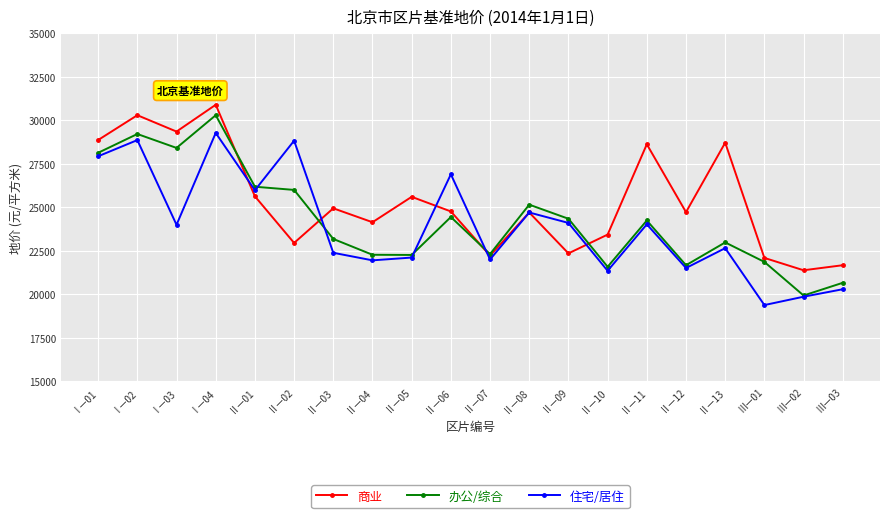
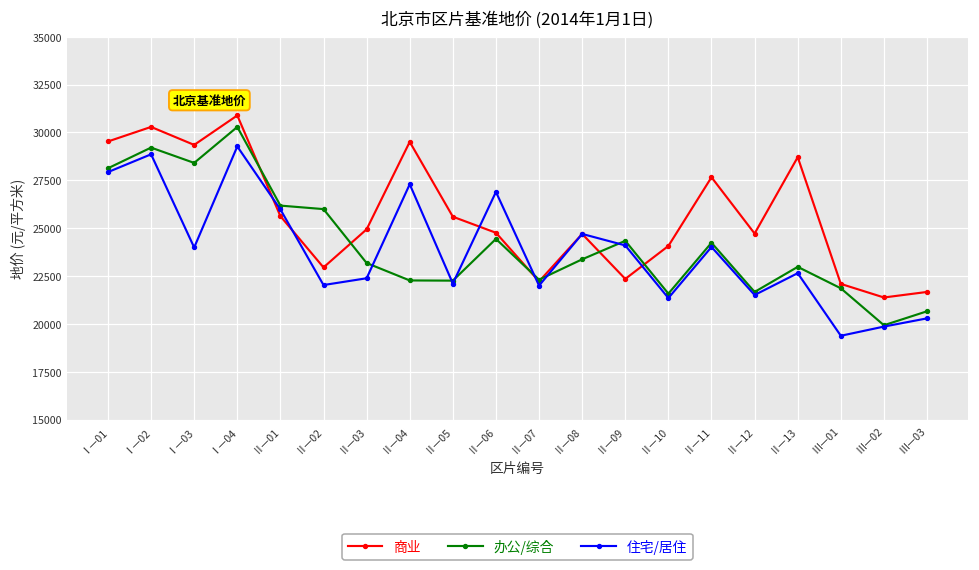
商业, Ⅰ—01: 28900 -> 29500
住宅/居住, Ⅱ—02: 28800 -> 22000
商业, Ⅱ—04: 24100 -> 29500
住宅/居住, Ⅱ—04: 22000 -> 27300
办公/综合, Ⅱ—08: 25200 -> 23400
商业, Ⅱ—10: 23400 -> 24100
商业, Ⅱ—11: 28600 -> 27700
